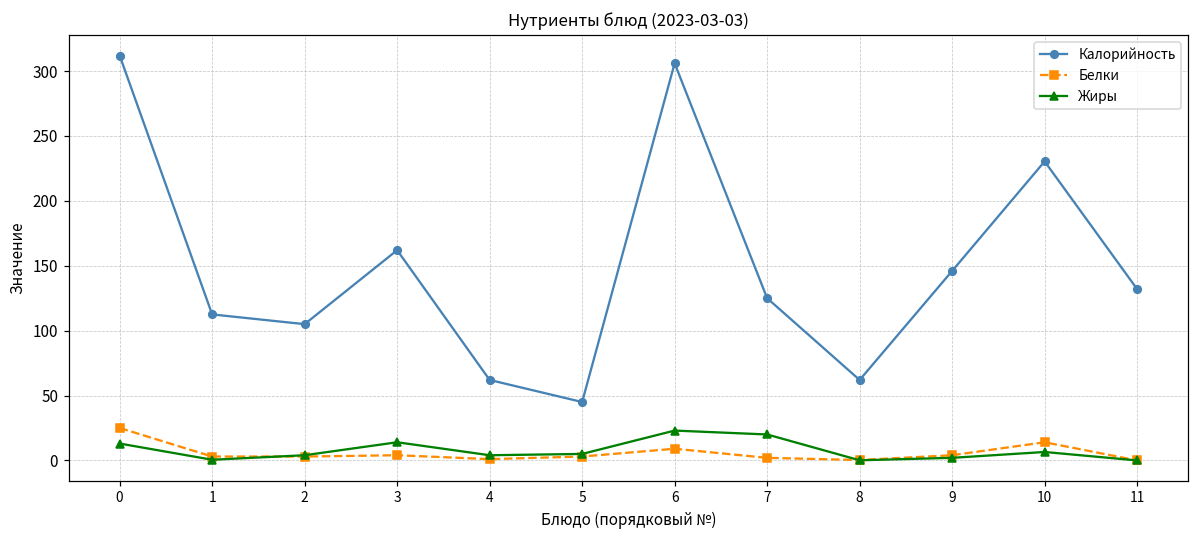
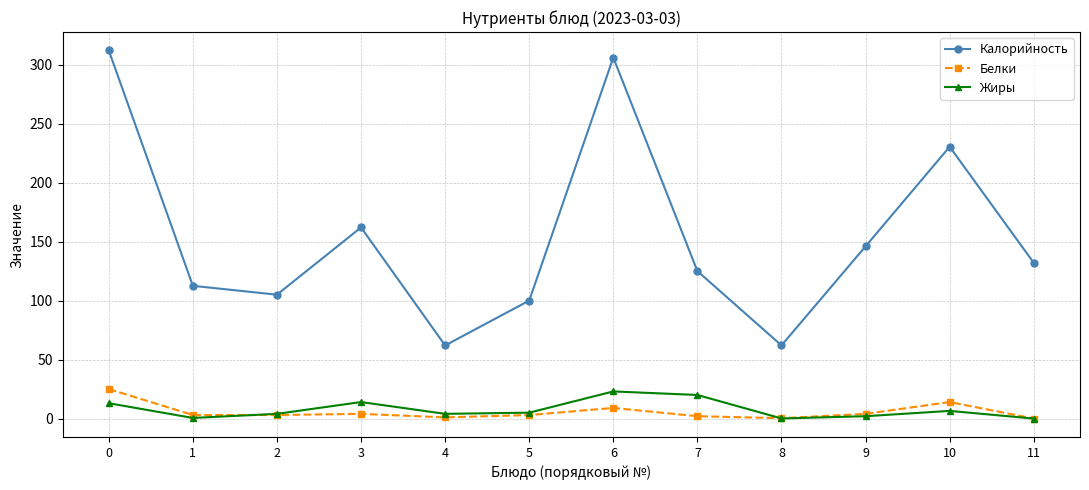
Калорийность, 5: 45 -> 100
